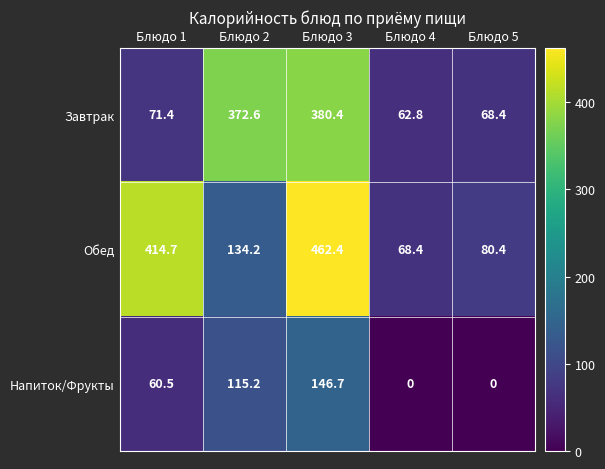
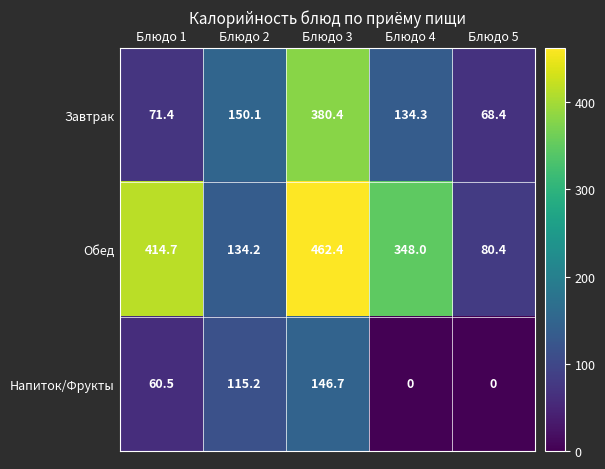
Завтрак, Блюдо 2: 372.6 -> 150.1
Завтрак, Блюдо 4: 62.8 -> 134.3
Обед, Блюдо 4: 68.4 -> 348.0
